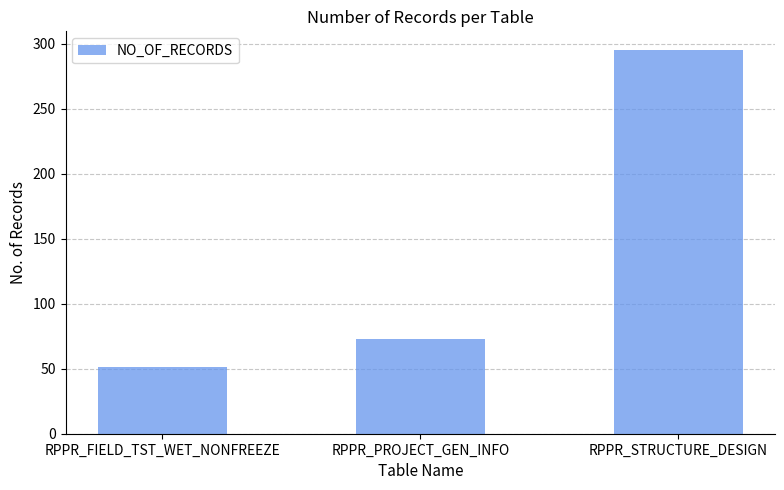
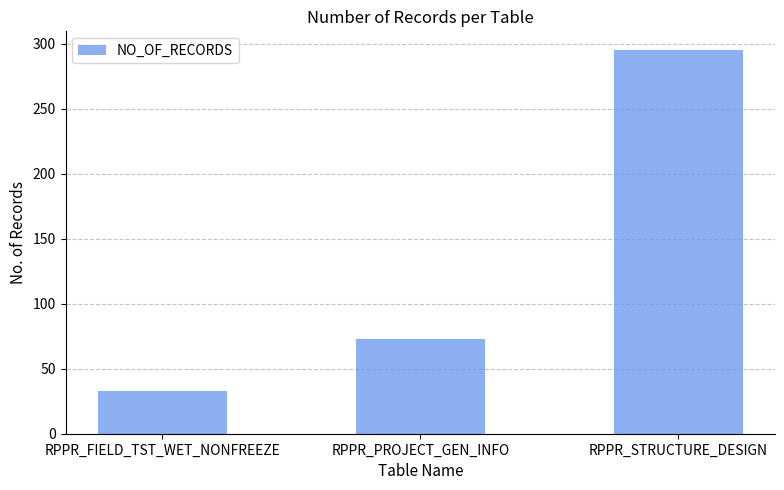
RPPR_FIELD_TST_WET_NONFREEZE: 51 -> 33
